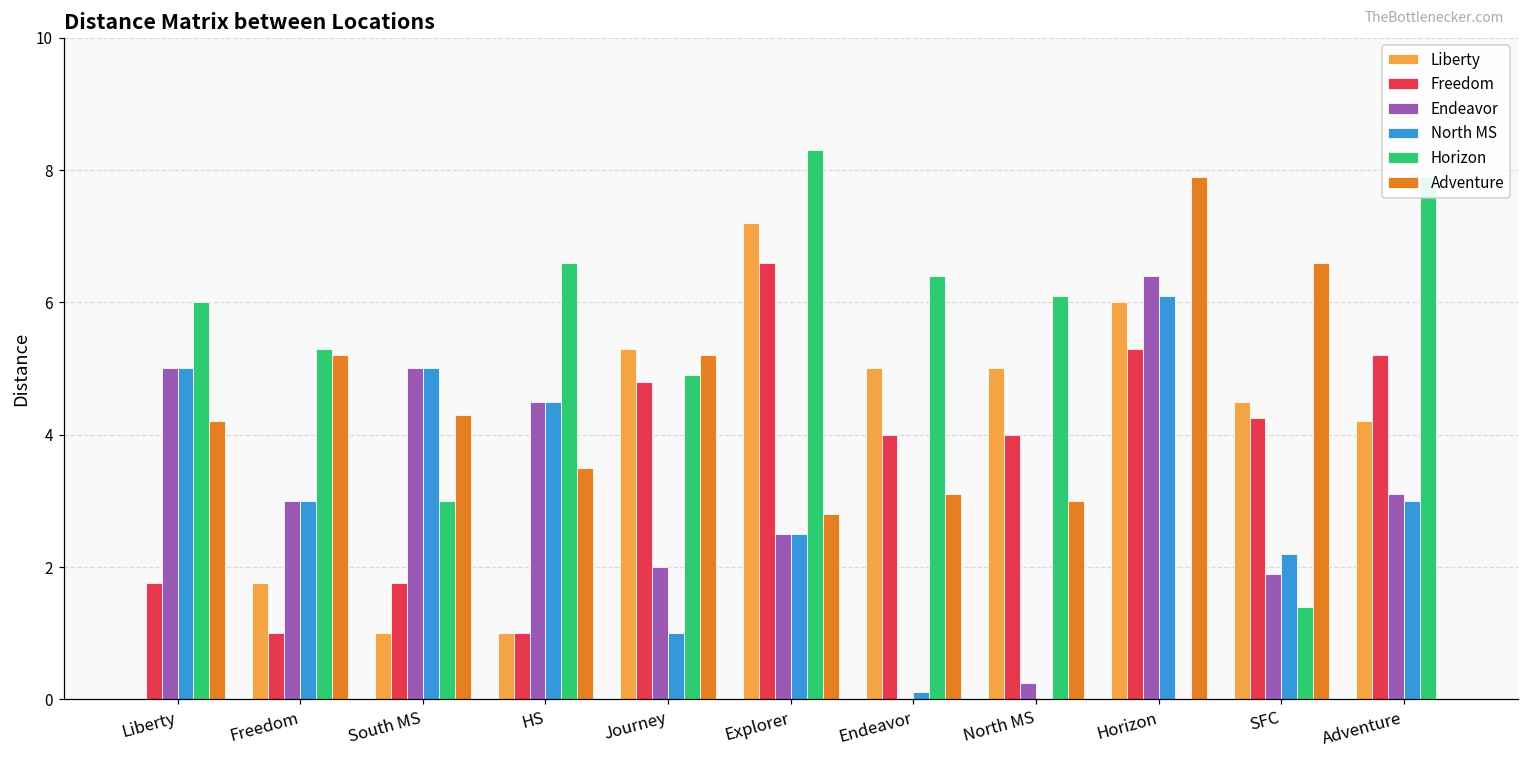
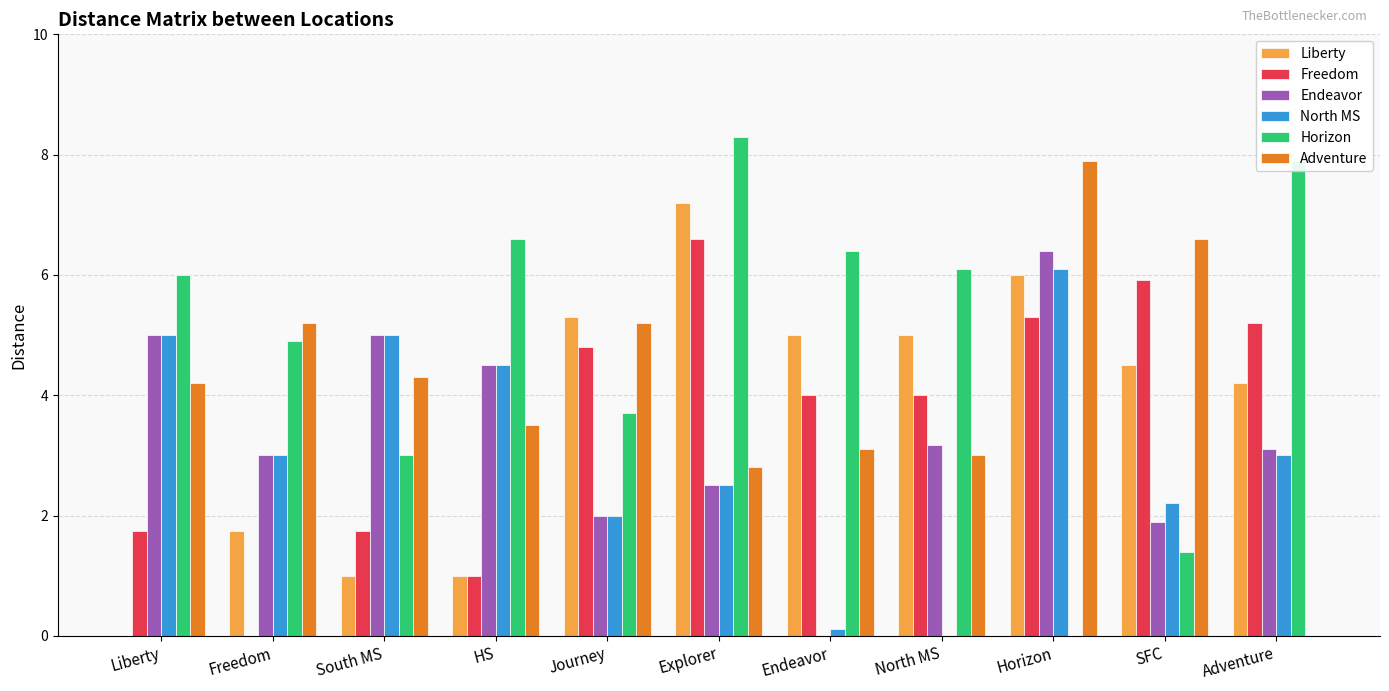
Freedom, Freedom: 1 -> 0
Horizon, Freedom: 5.3 -> 4.9
North MS, Journey: 1 -> 2
Horizon, Journey: 4.9 -> 3.7
Endeavor, North MS: 0.3 -> 3.2
Freedom, SFC: 4.3 -> 5.9
